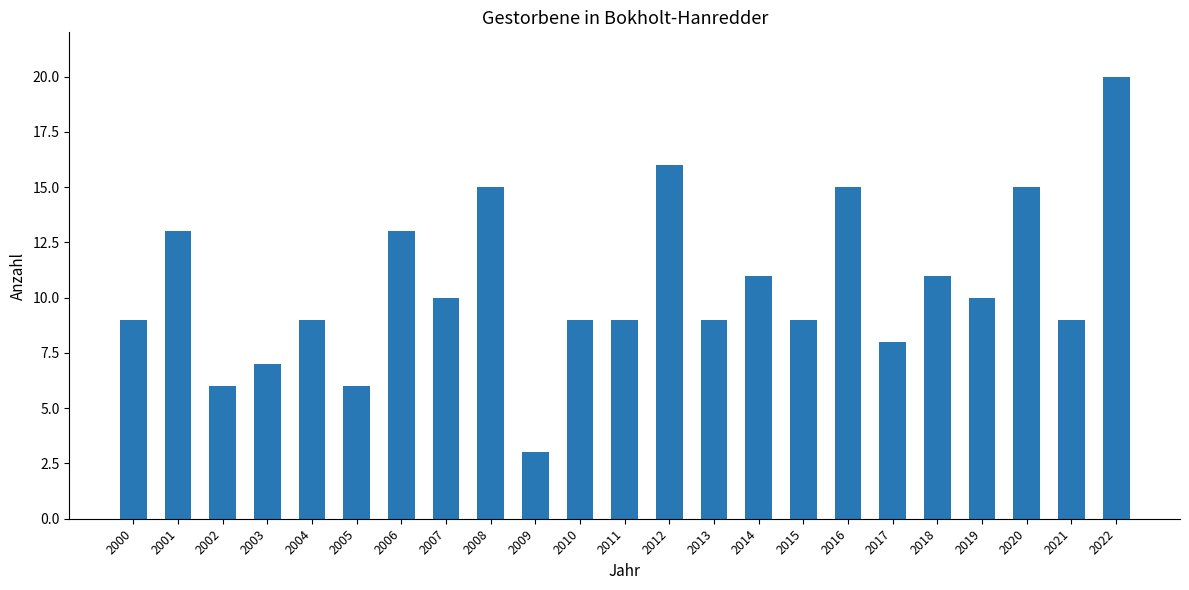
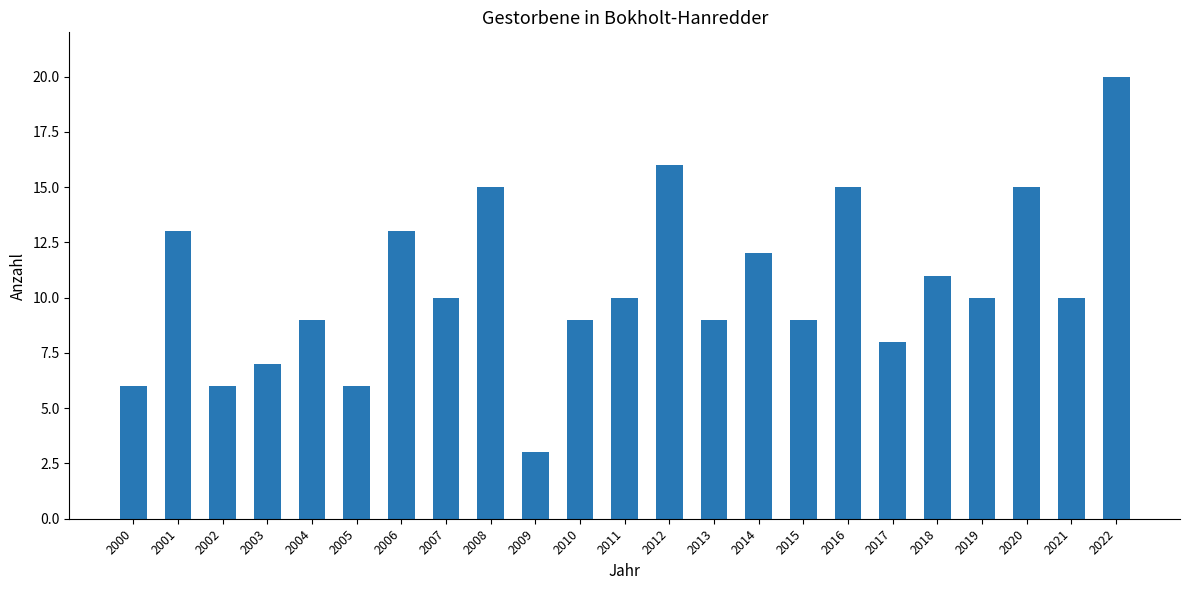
2000: 9 -> 6
2011: 9 -> 10
2014: 11 -> 12
2021: 9 -> 10
